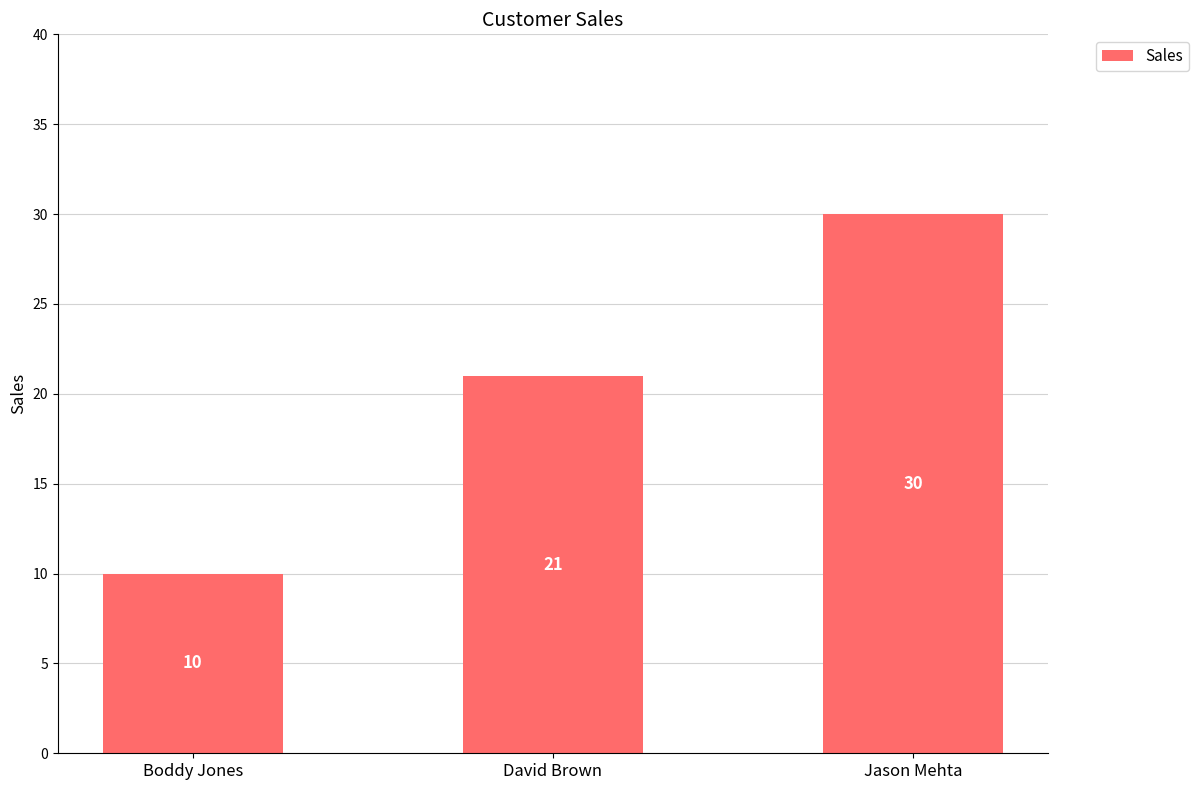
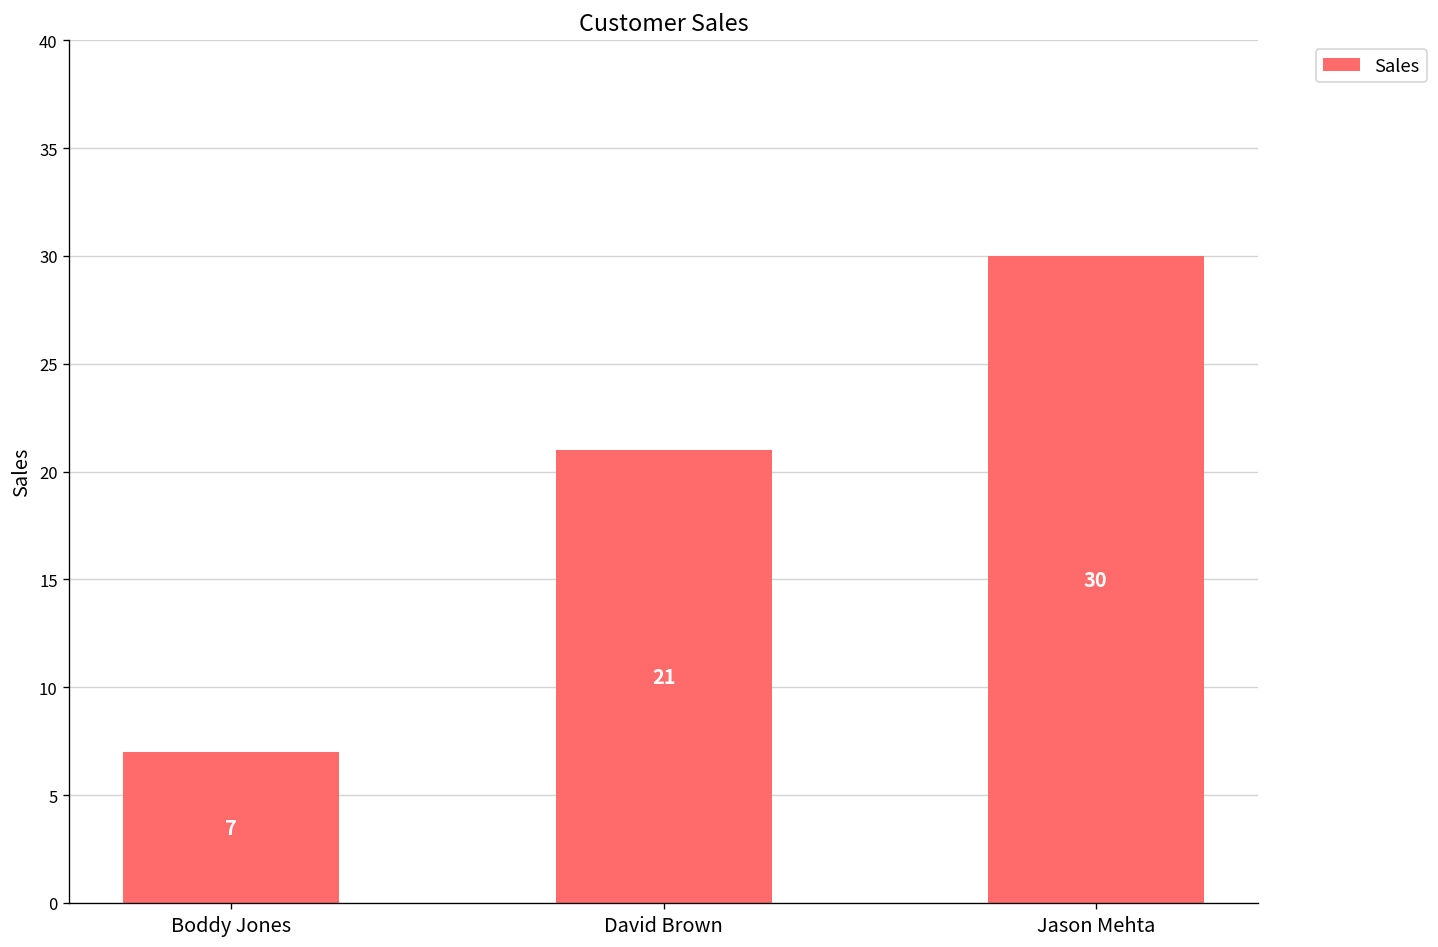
Boddy Jones: 10 -> 7
